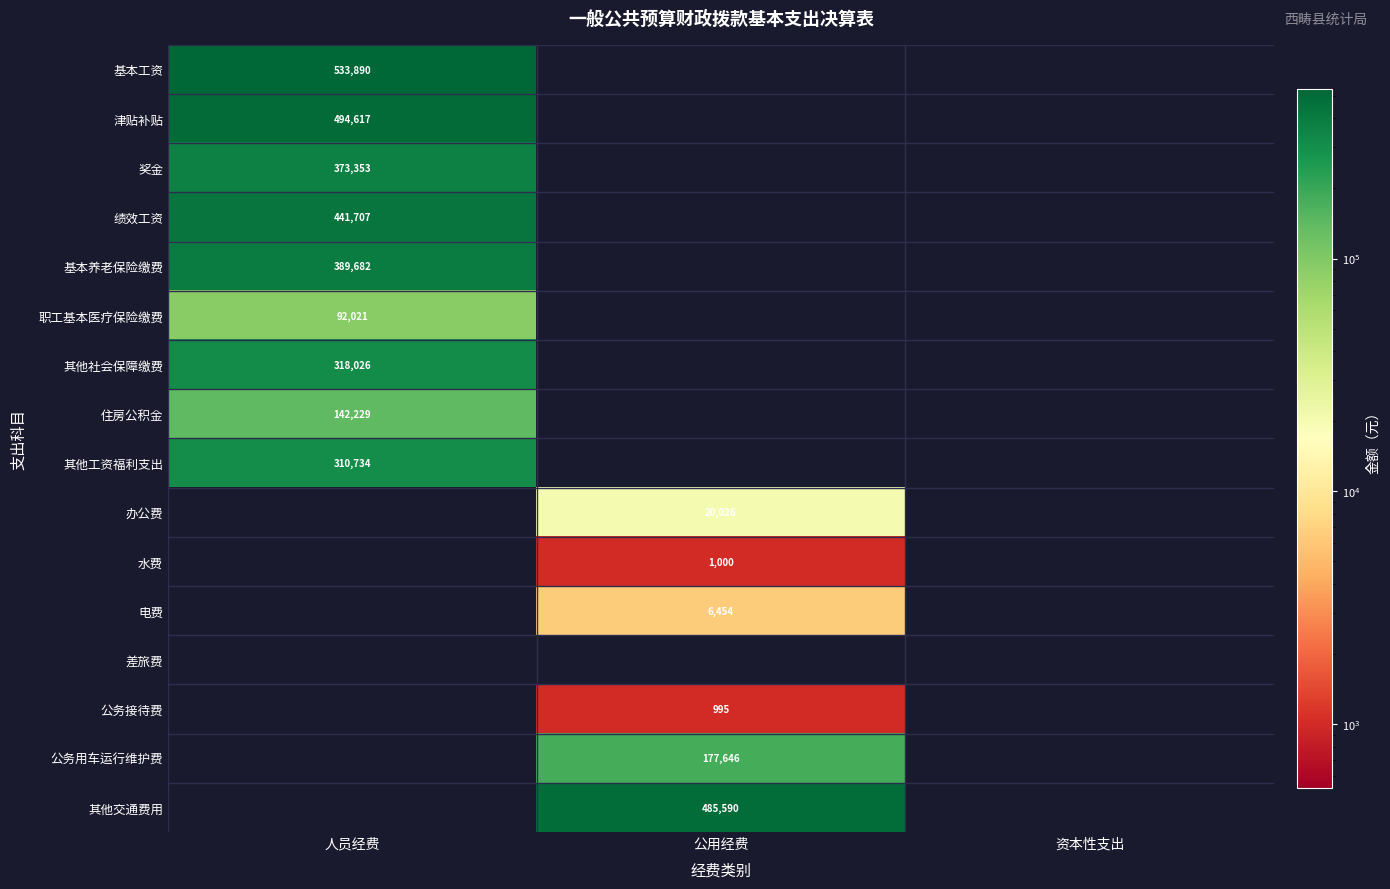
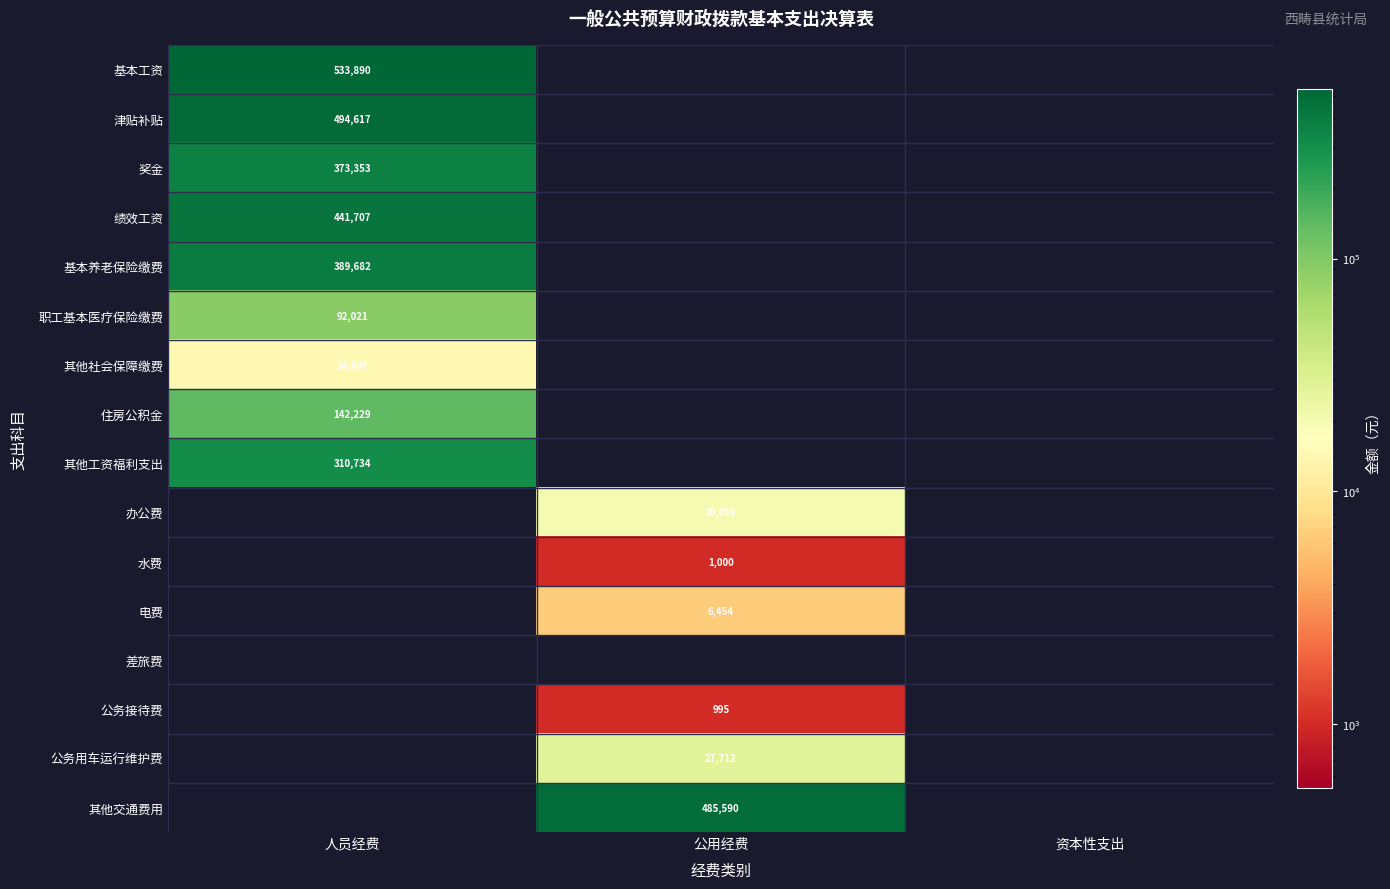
其他社会保障缴费, 人员经费: 318,026 -> 14,607
公务用车运行维护费, 公用经费: 177,646 -> 27,712
